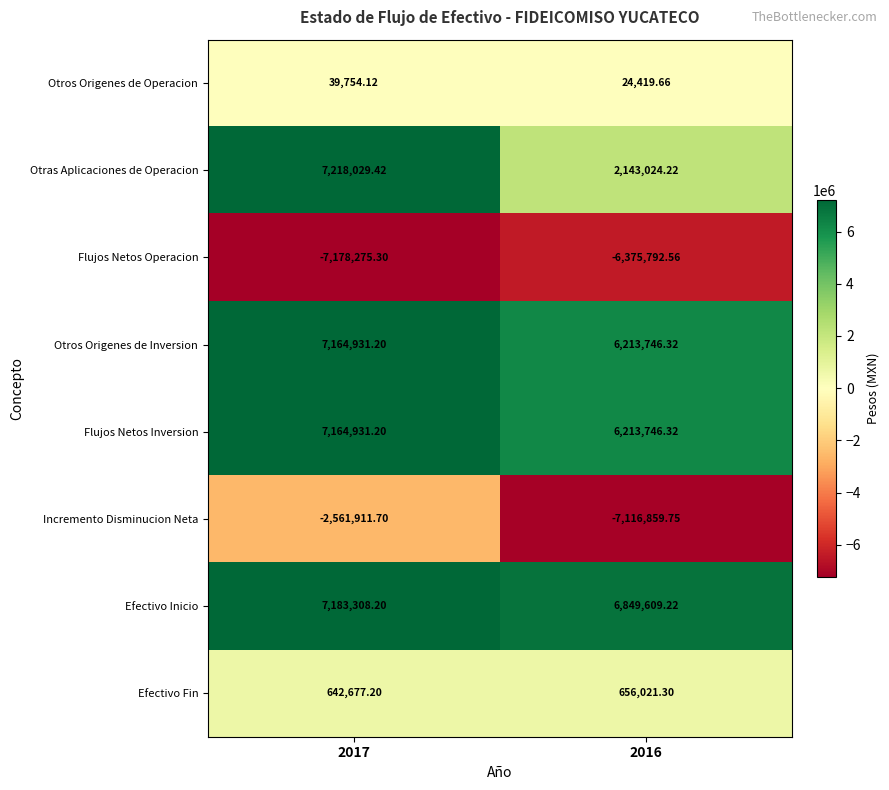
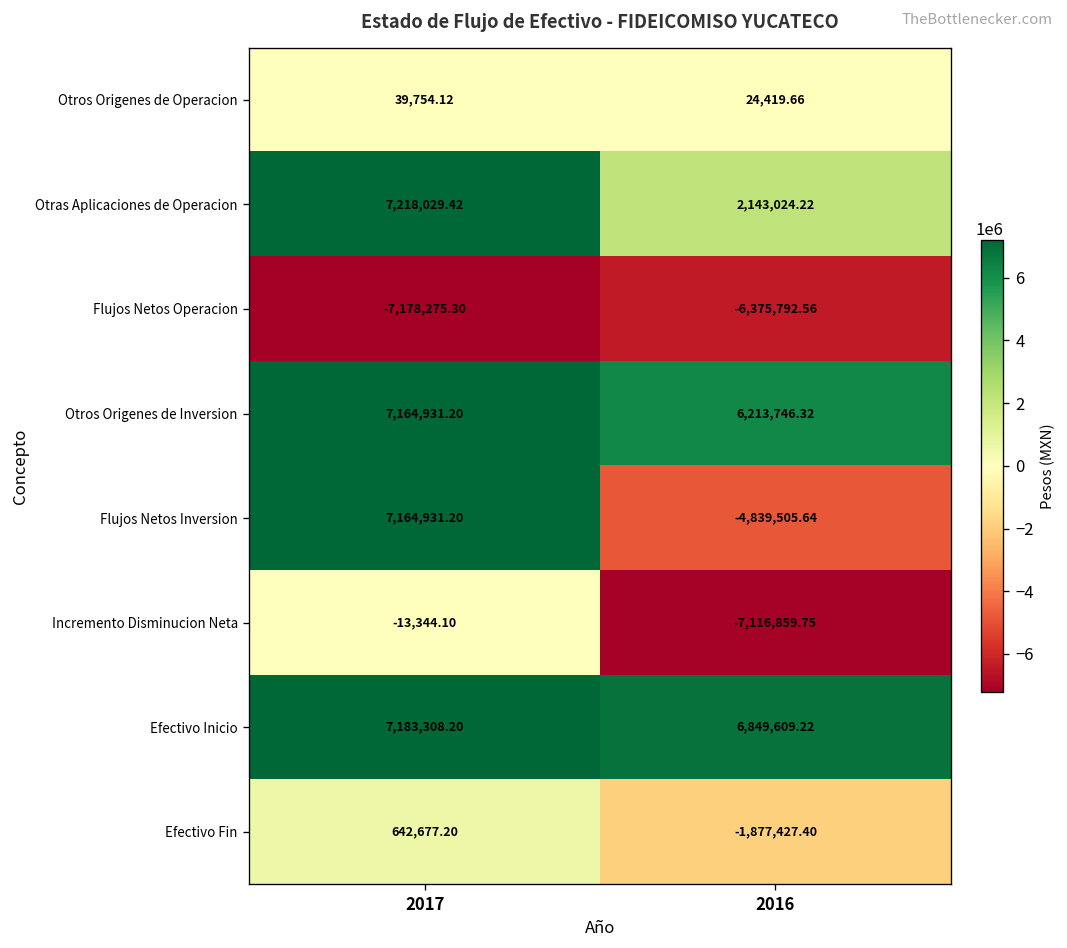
Flujos Netos Inversion, 2016: 6,213,746.32 -> -4,839,505.64
Incremento Disminucion Neta, 2017: -2,561,911.70 -> -13,344.10
Efectivo Fin, 2016: 656,021.30 -> -1,877,427.40
